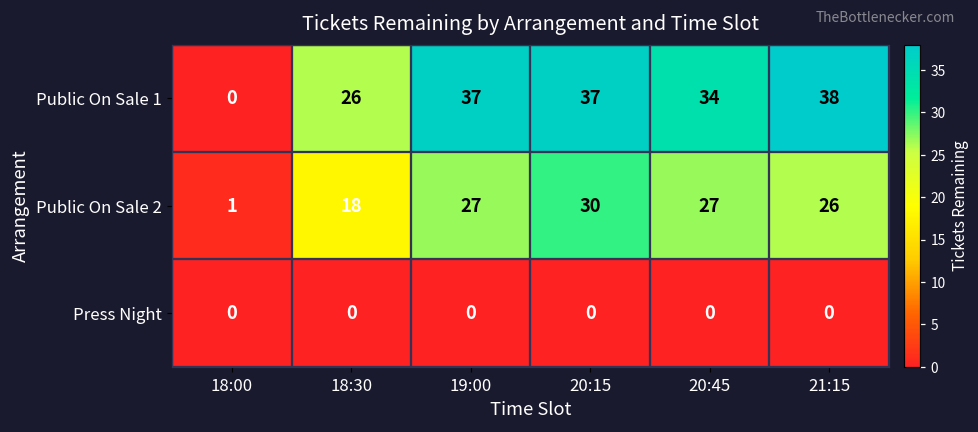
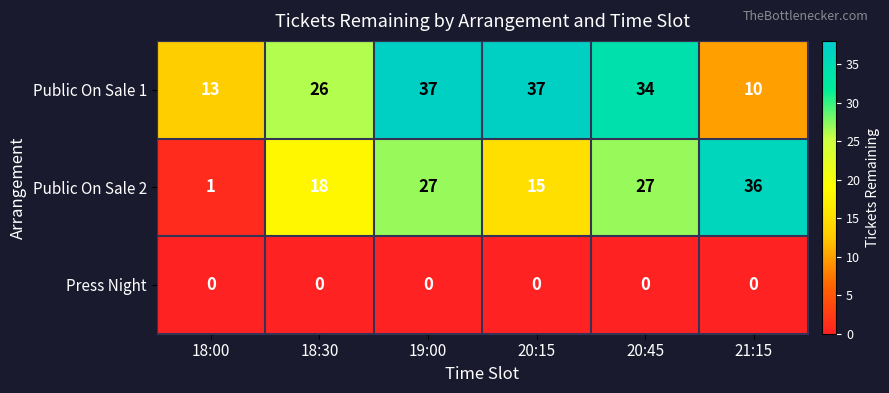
Public On Sale 1, 18:00: 0 -> 13
Public On Sale 1, 21:15: 38 -> 10
Public On Sale 2, 20:15: 30 -> 15
Public On Sale 2, 21:15: 26 -> 36
